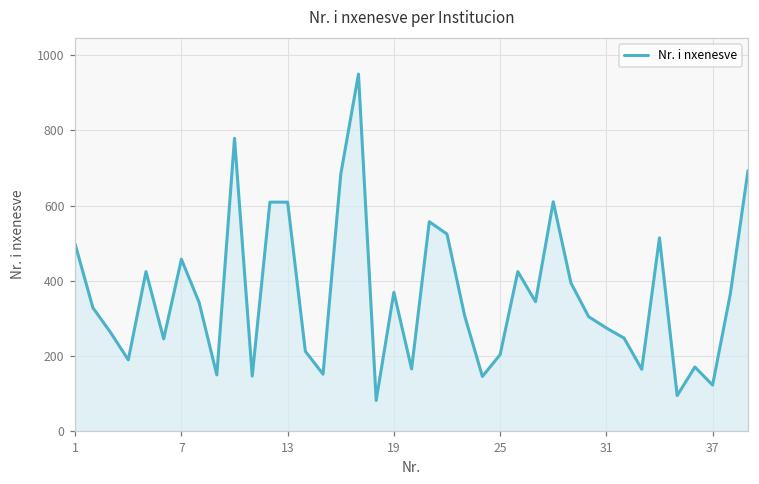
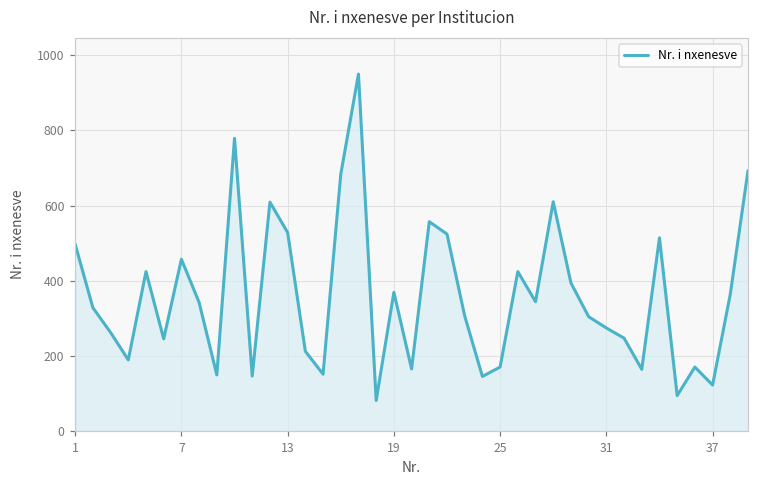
13: 610 -> 530
25: 200 -> 170
